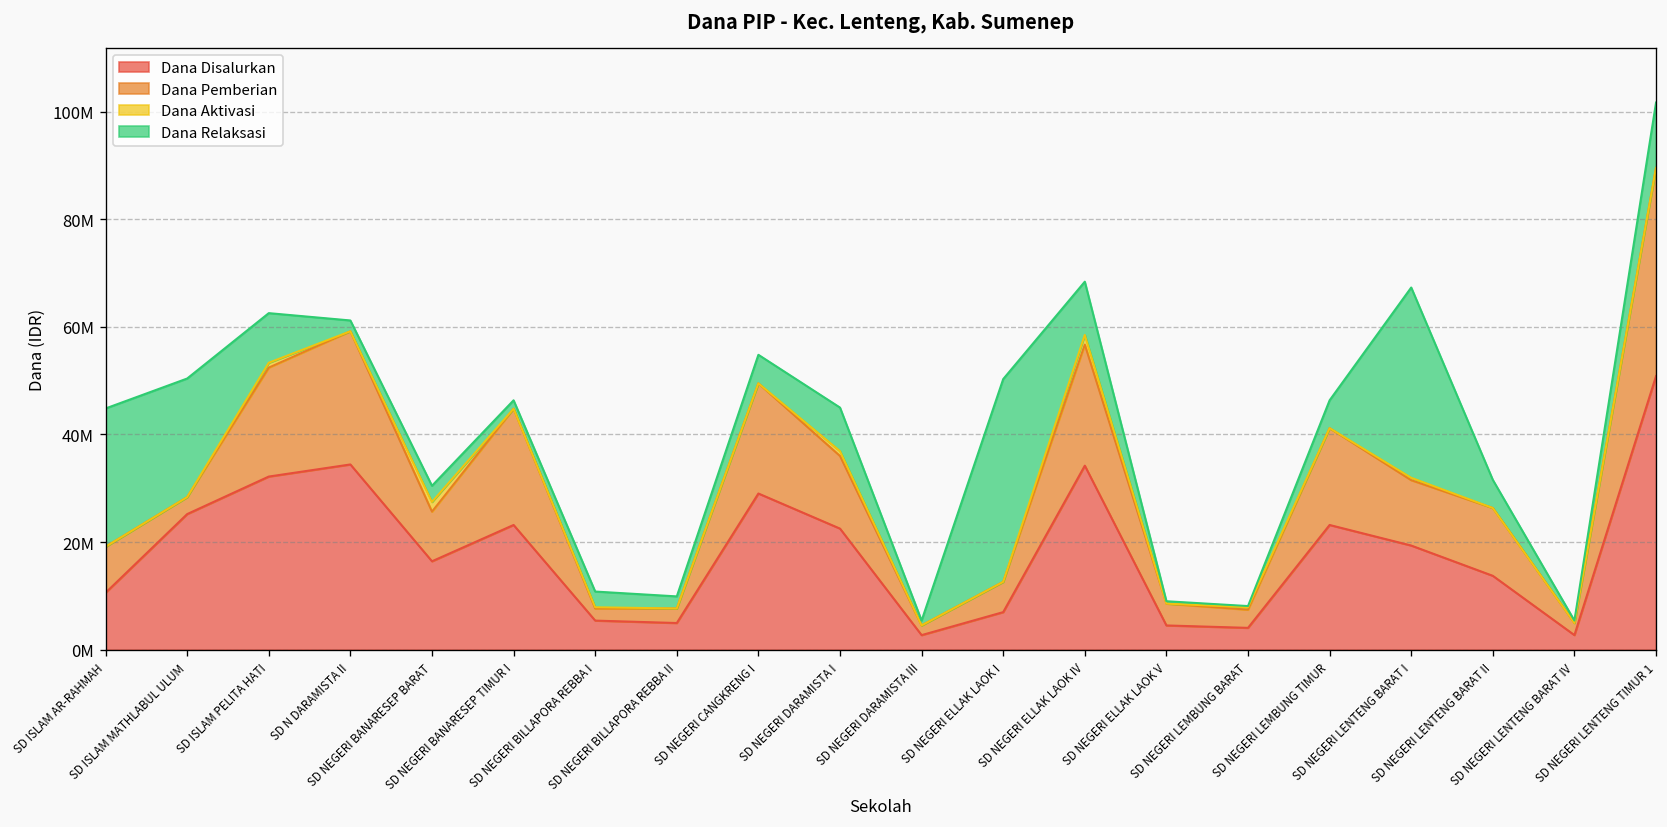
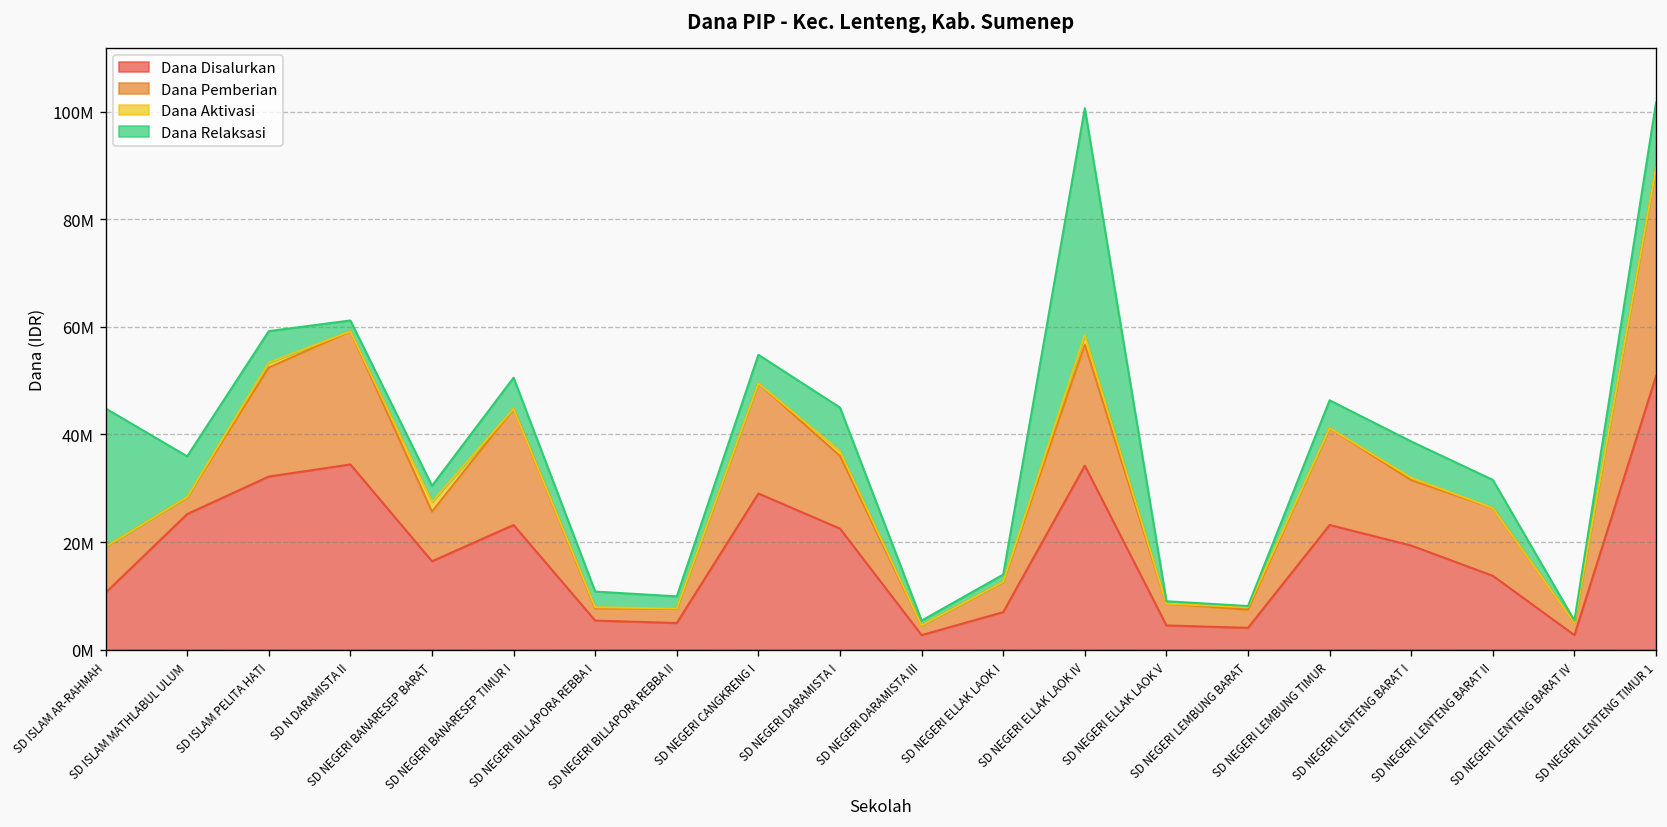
Dana Relaksasi, SD ISLAM MATHLABUL ULUM: 22000000 -> 8000000
Dana Relaksasi, SD ISLAM PELITA HATI: 9000000 -> 6000000
Dana Relaksasi, SD NEGERI BANARESEP TIMUR I: 2000000 -> 6000000
Dana Relaksasi, SD NEGERI ELLAK LAOK I: 38000000 -> 1000000
Dana Relaksasi, SD NEGERI ELLAK LAOK IV: 10000000 -> 42000000
Dana Relaksasi, SD NEGERI LENTENG BARAT I: 35000000 -> 7000000
